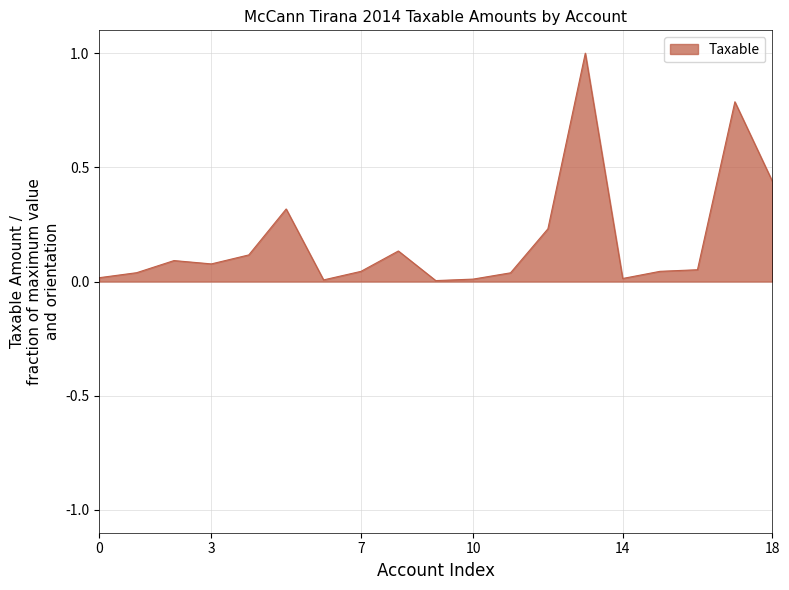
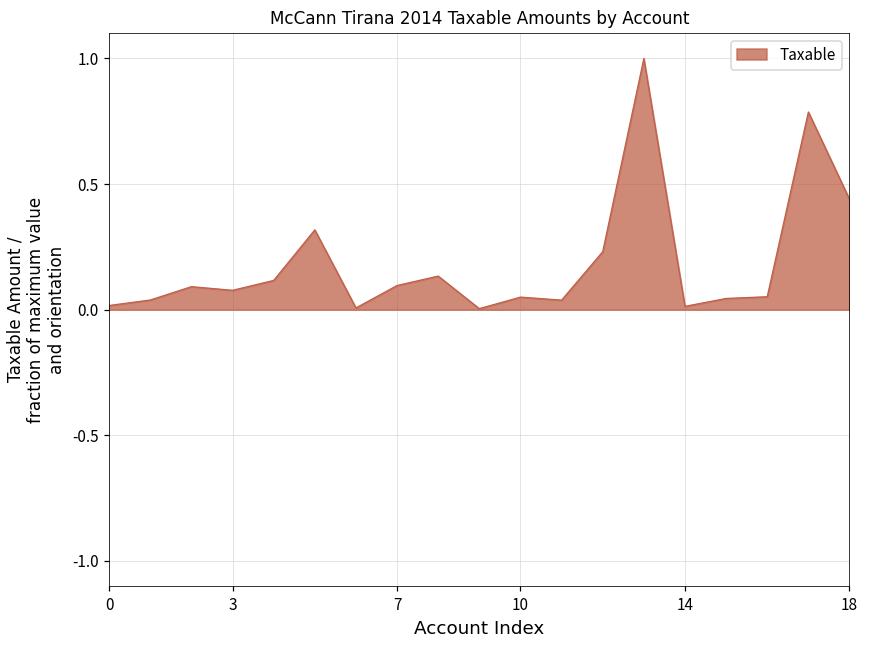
7: 0.04 -> 0.10
10: 0.01 -> 0.05
